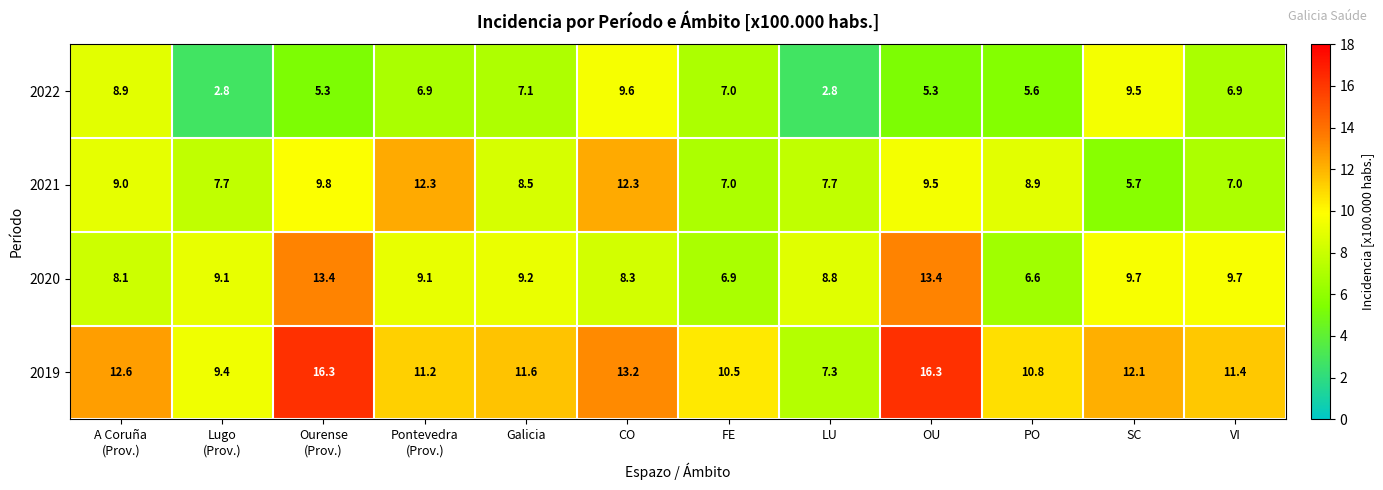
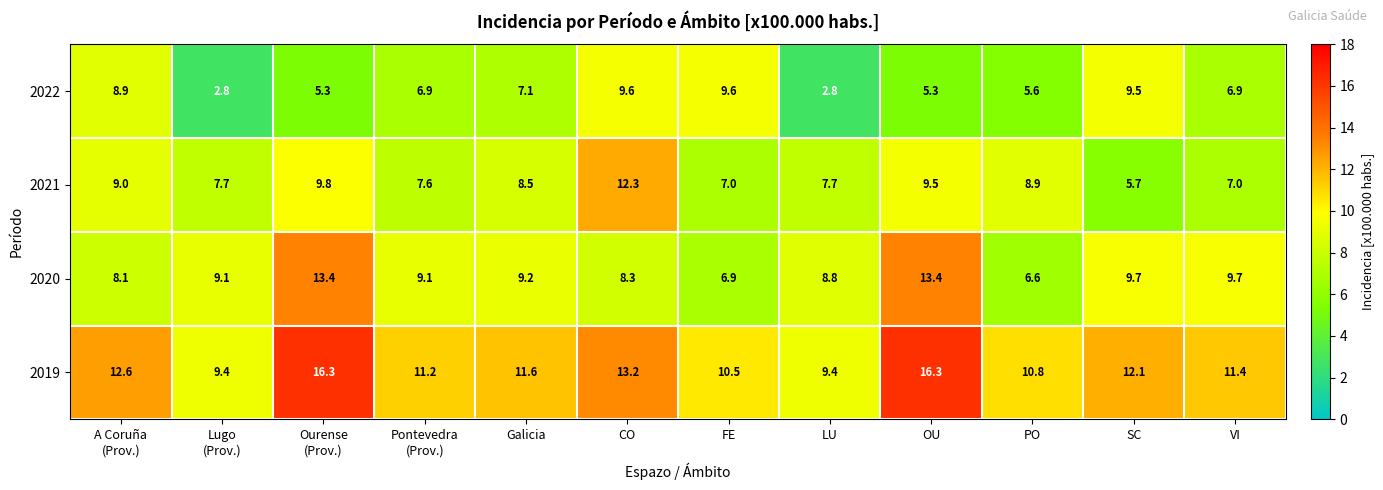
2022, FE: 7.0 -> 9.6
2021, Pontevedra (Prov.): 12.3 -> 7.6
2019, LU: 7.3 -> 9.4
